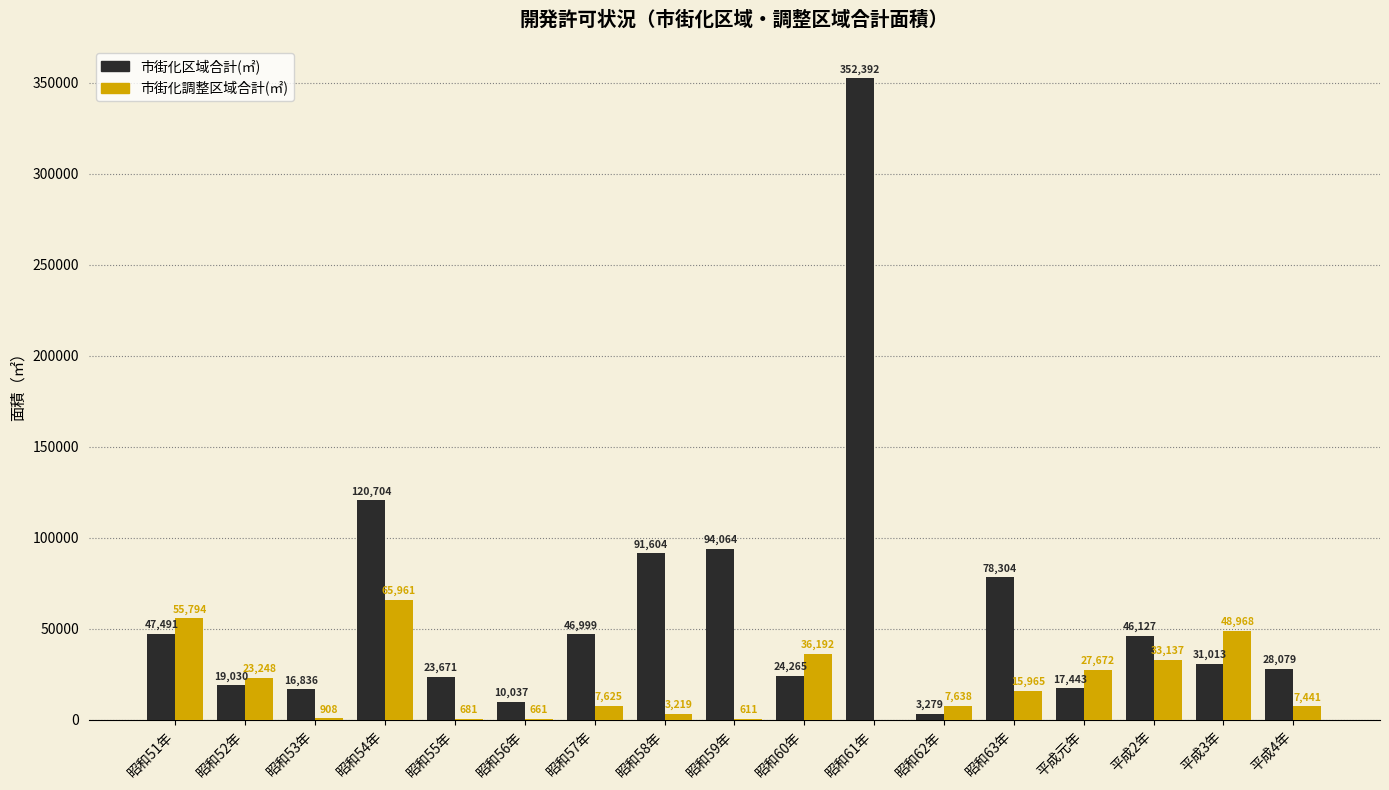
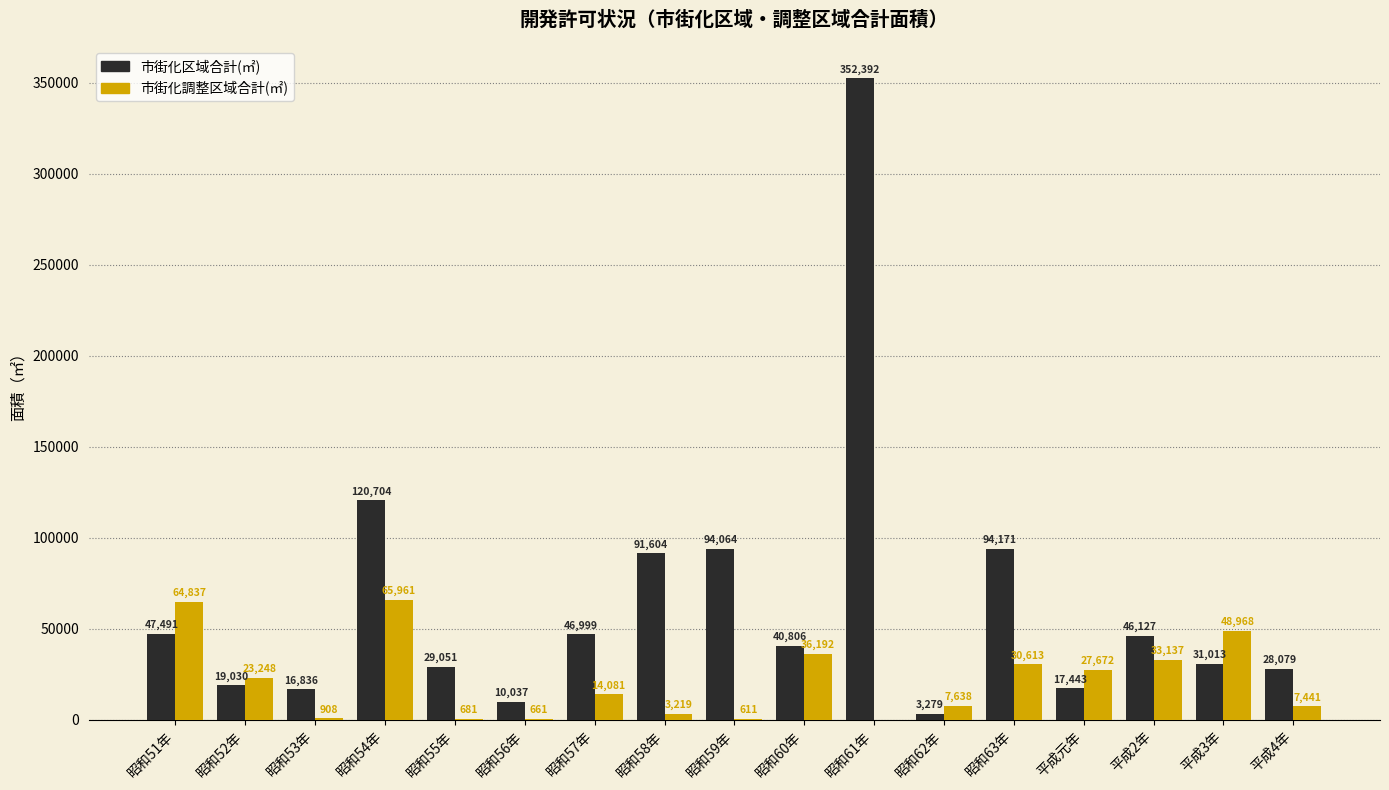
市街化調整区域合計(㎡), 昭和51年: 55,794 -> 64,837
市街化区域合計(㎡), 昭和55年: 23,671 -> 29,051
市街化調整区域合計(㎡), 昭和57年: 7,625 -> 14,081
市街化区域合計(㎡), 昭和60年: 24,265 -> 40,806
市街化区域合計(㎡), 昭和63年: 78,304 -> 94,171
市街化調整区域合計(㎡), 昭和63年: 15,965 -> 30,613
